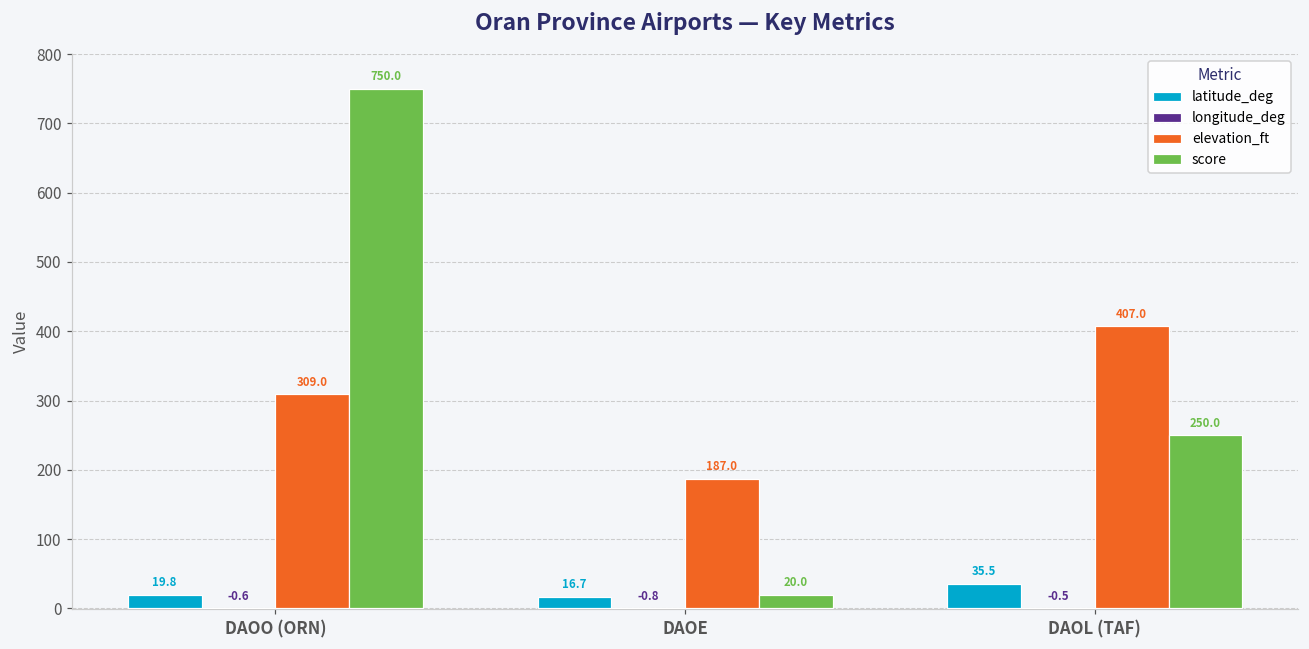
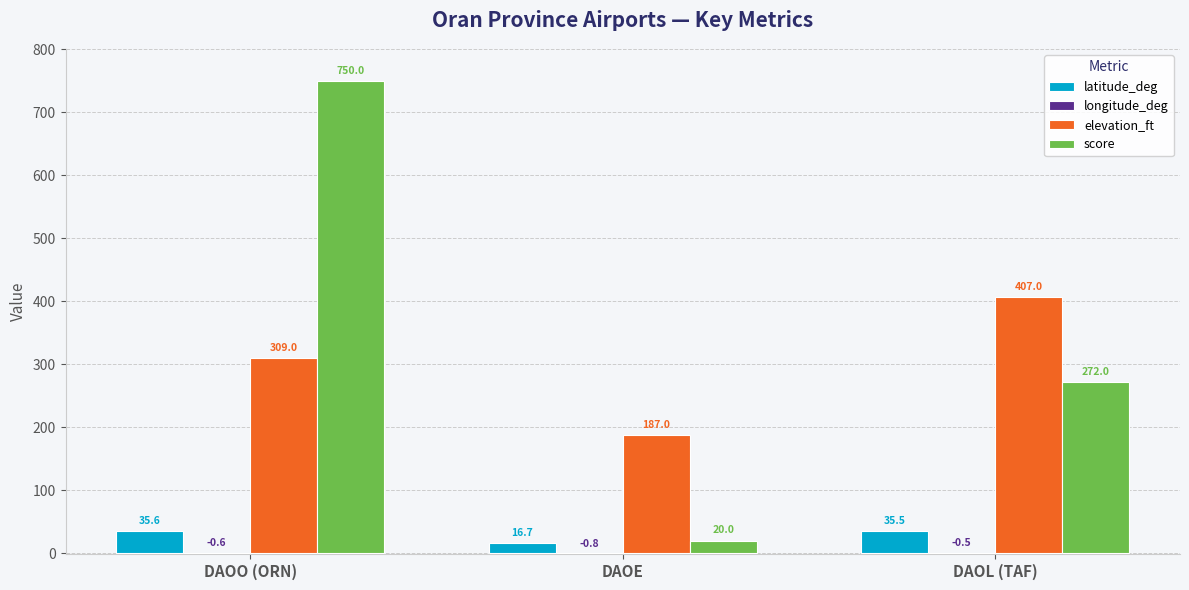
latitude_deg, DAOO (ORN): 19.8 -> 35.6
score, DAOL (TAF): 250.0 -> 272.0
